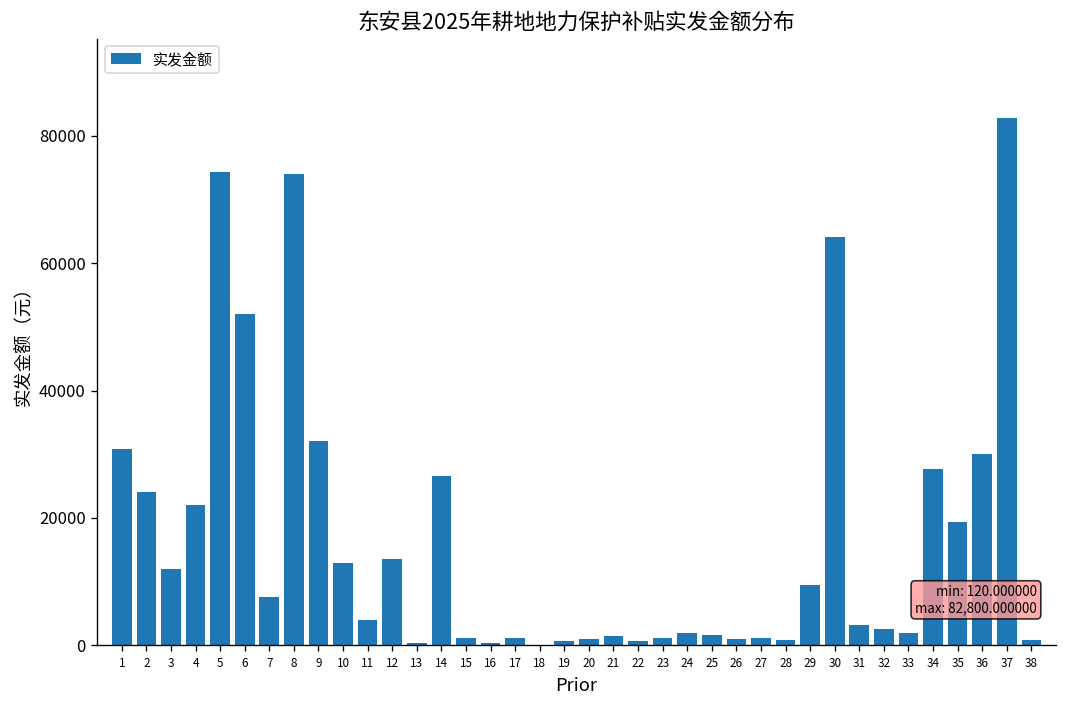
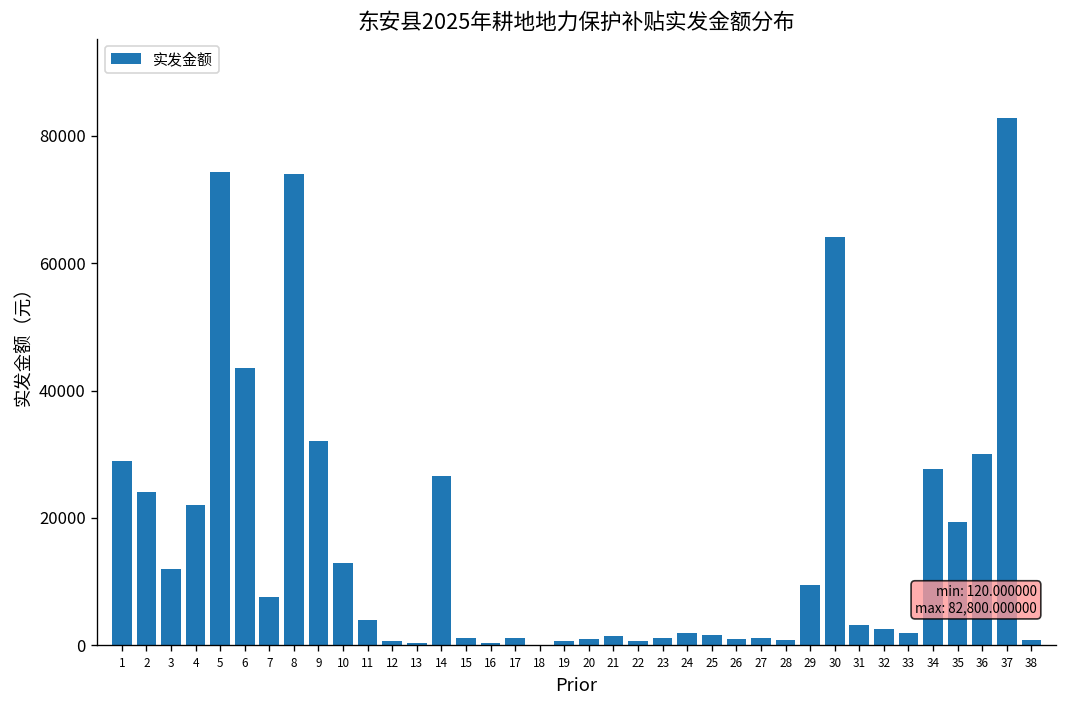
1: 31000 -> 29000
6: 52000 -> 44000
12: 14000 -> 1000
